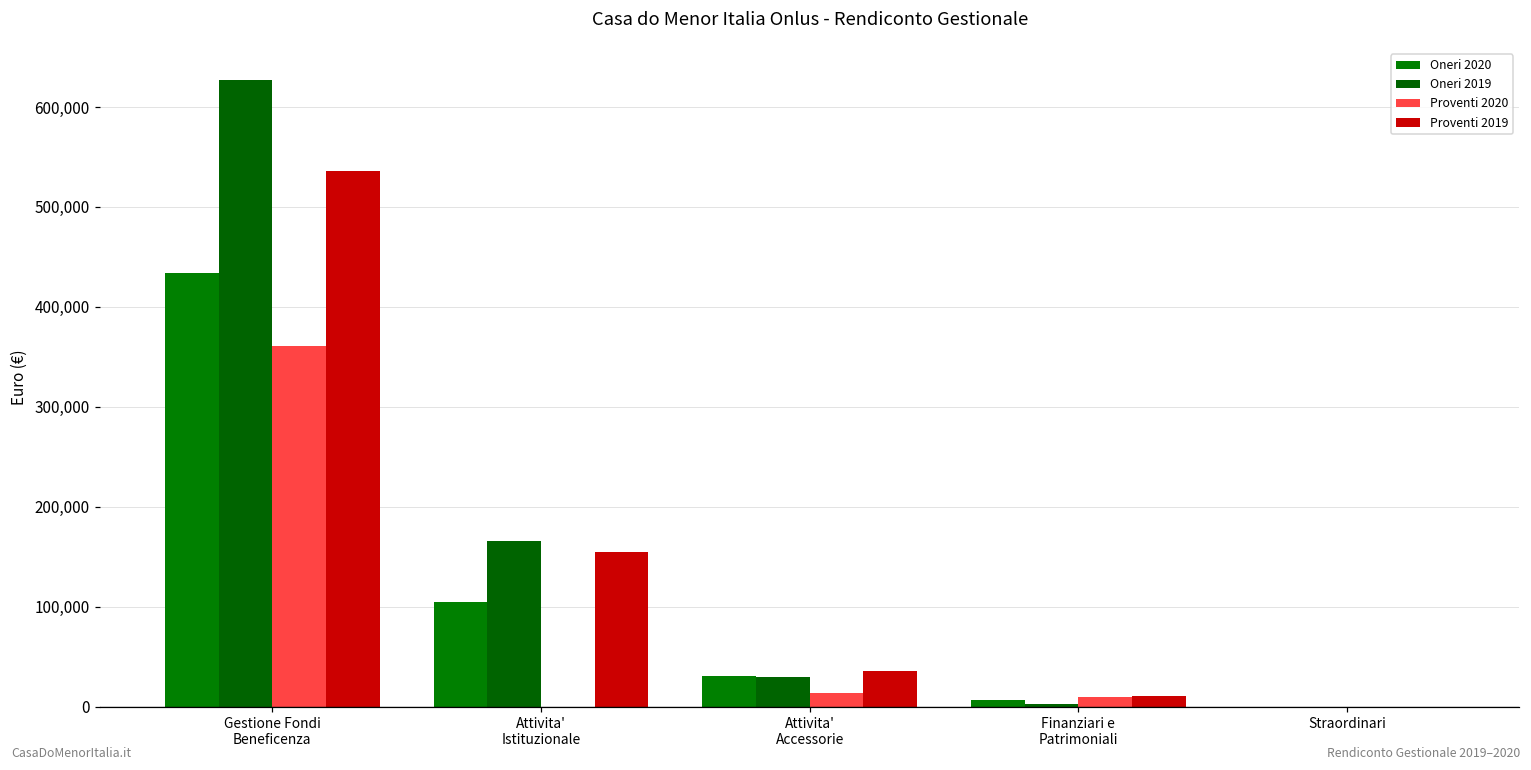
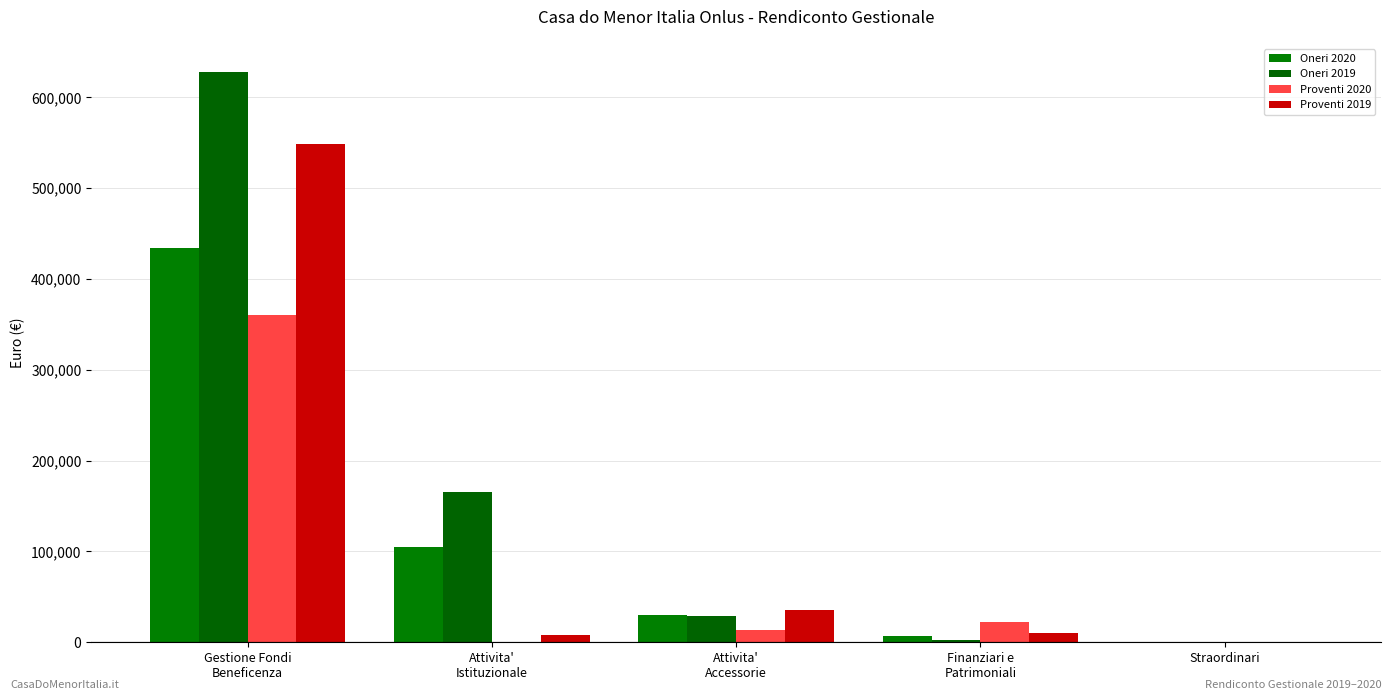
Proventi 2019, Gestione Fondi Beneficenza: 540,000 -> 550,000
Proventi 2019, Attivita' Istituzionale: 150,000 -> 10,000
Proventi 2020, Finanziari e Patrimoniali: 10,000 -> 20,000
